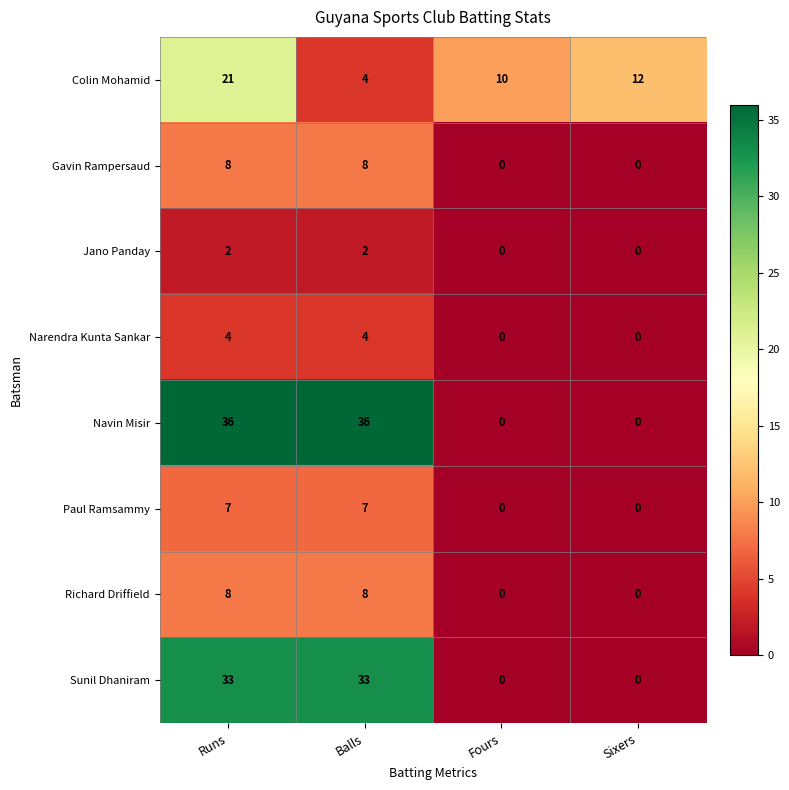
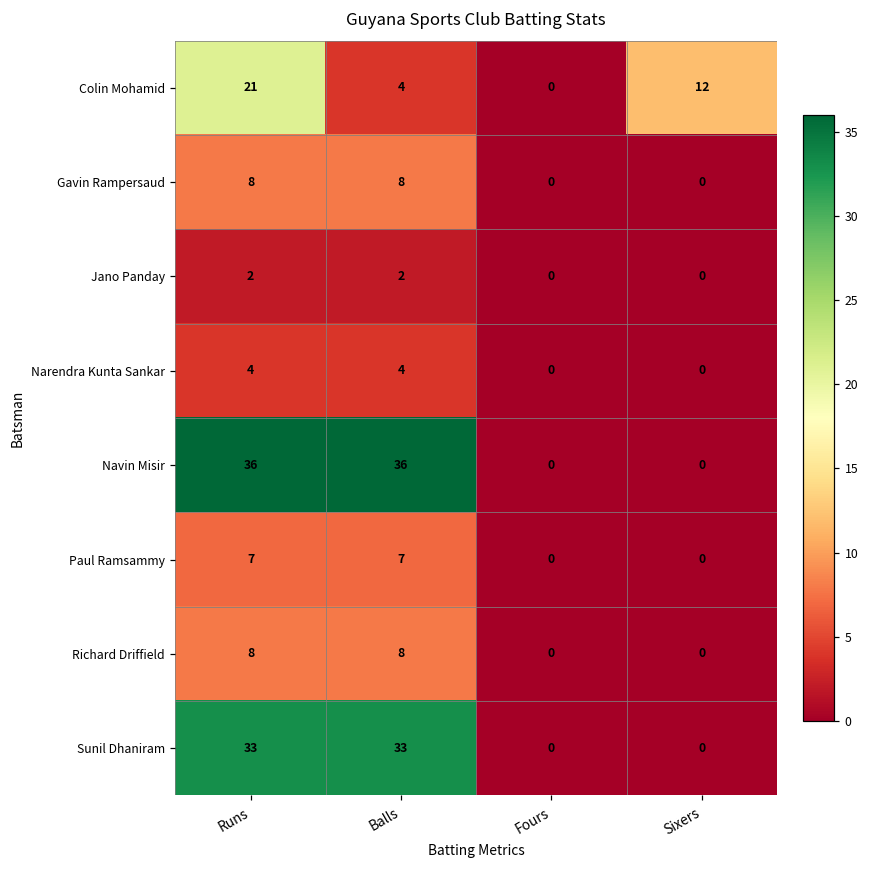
Colin Mohamid, Fours: 10 -> 0
